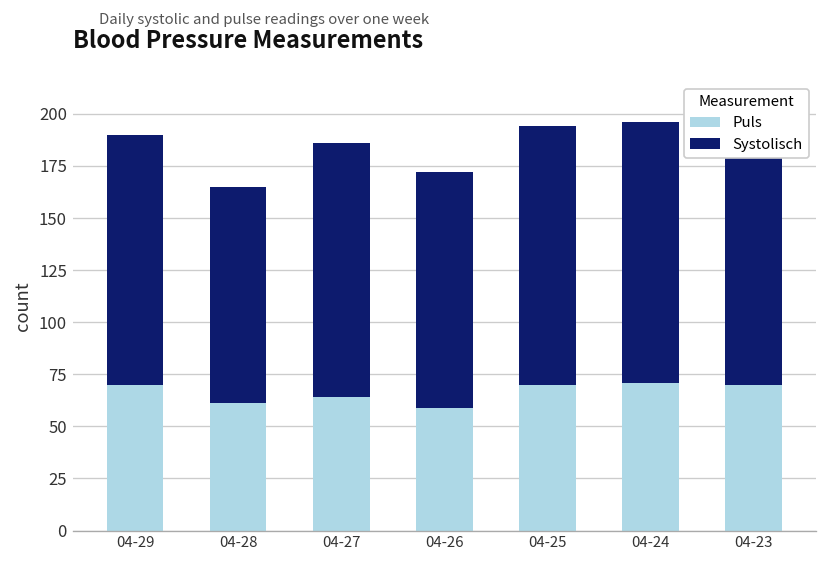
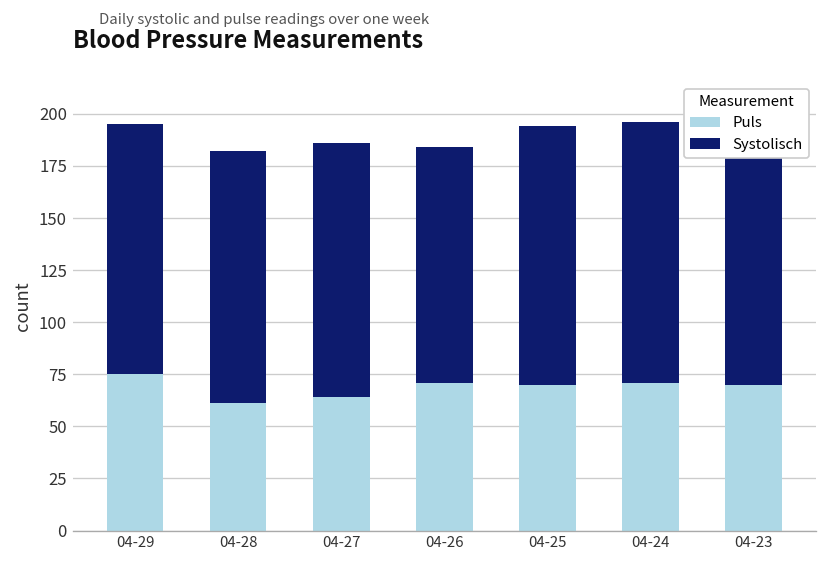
Puls, 04-29: 70 -> 75
Systolisch, 04-28: 104 -> 121
Puls, 04-26: 59 -> 71
